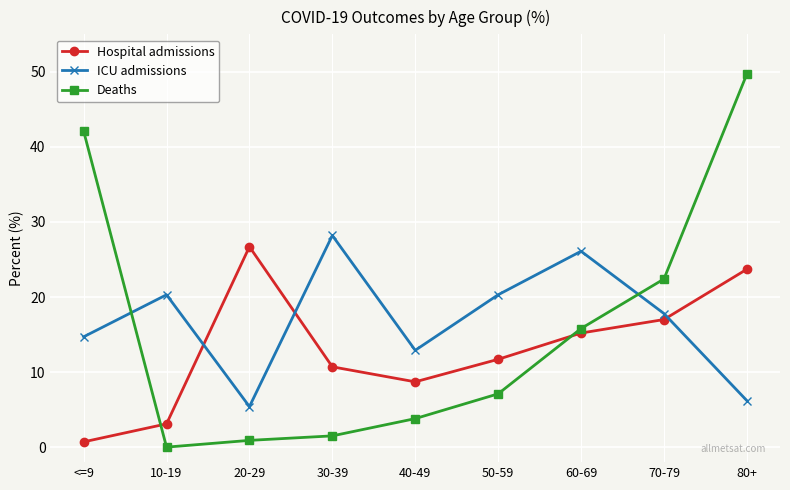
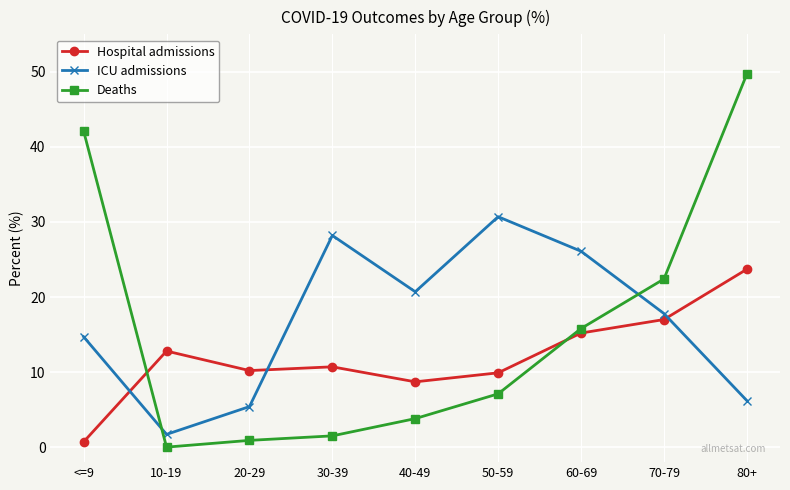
Hospital admissions, 10-19: 3 -> 13
ICU admissions, 10-19: 20 -> 2
Hospital admissions, 20-29: 27 -> 10
ICU admissions, 40-49: 13 -> 21
Hospital admissions, 50-59: 12 -> 10
ICU admissions, 50-59: 20 -> 31
